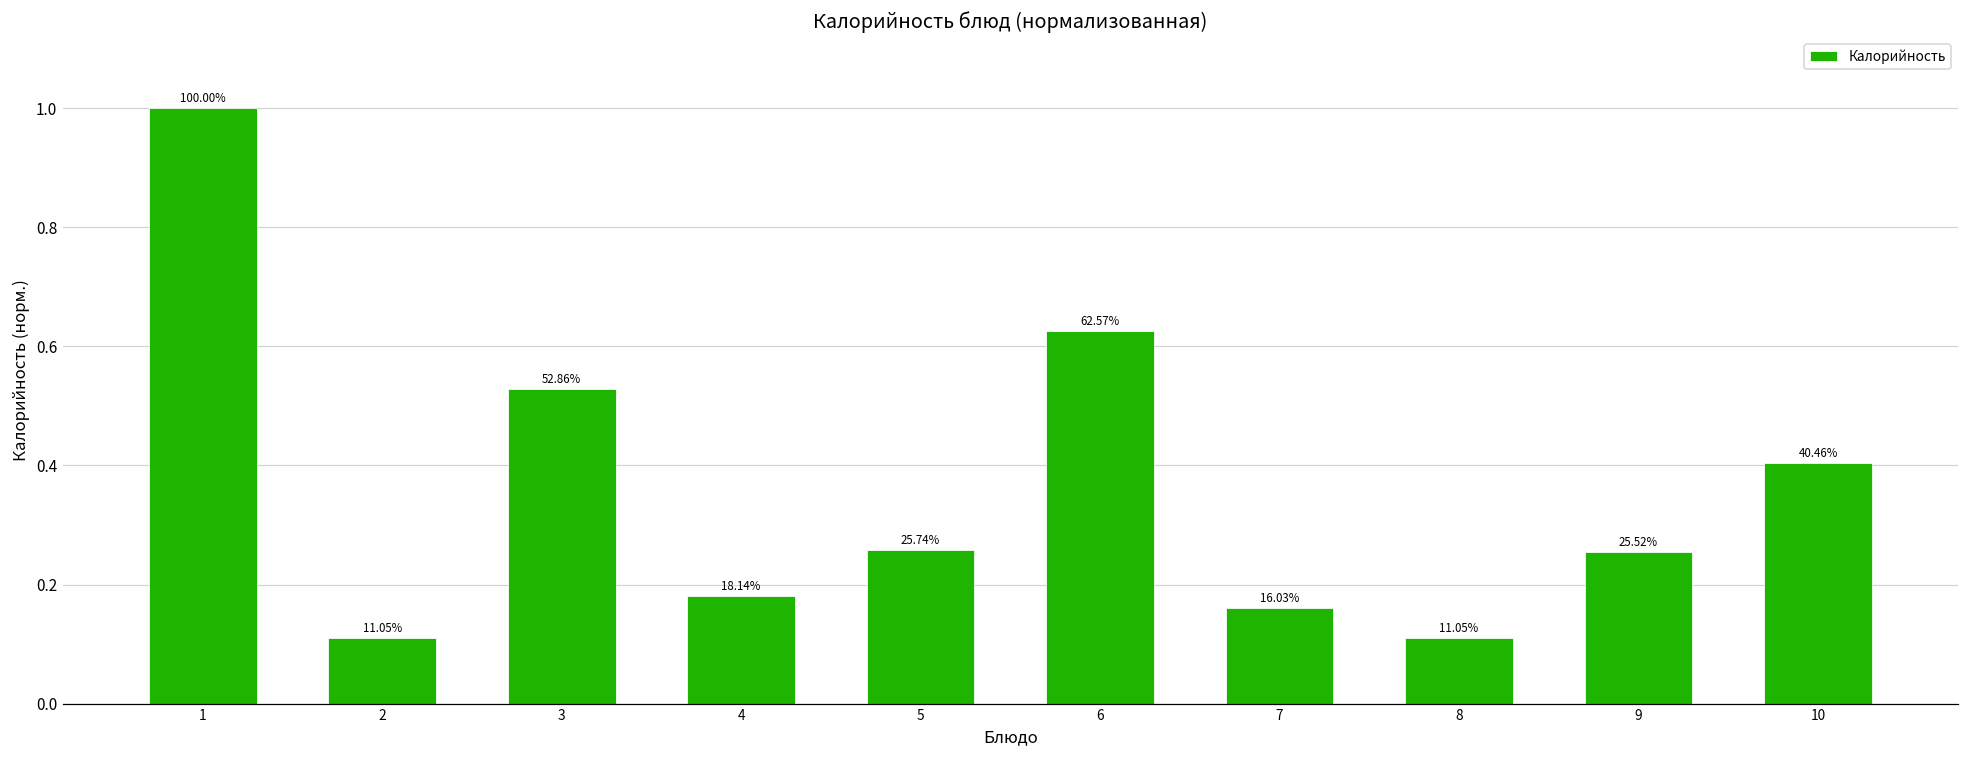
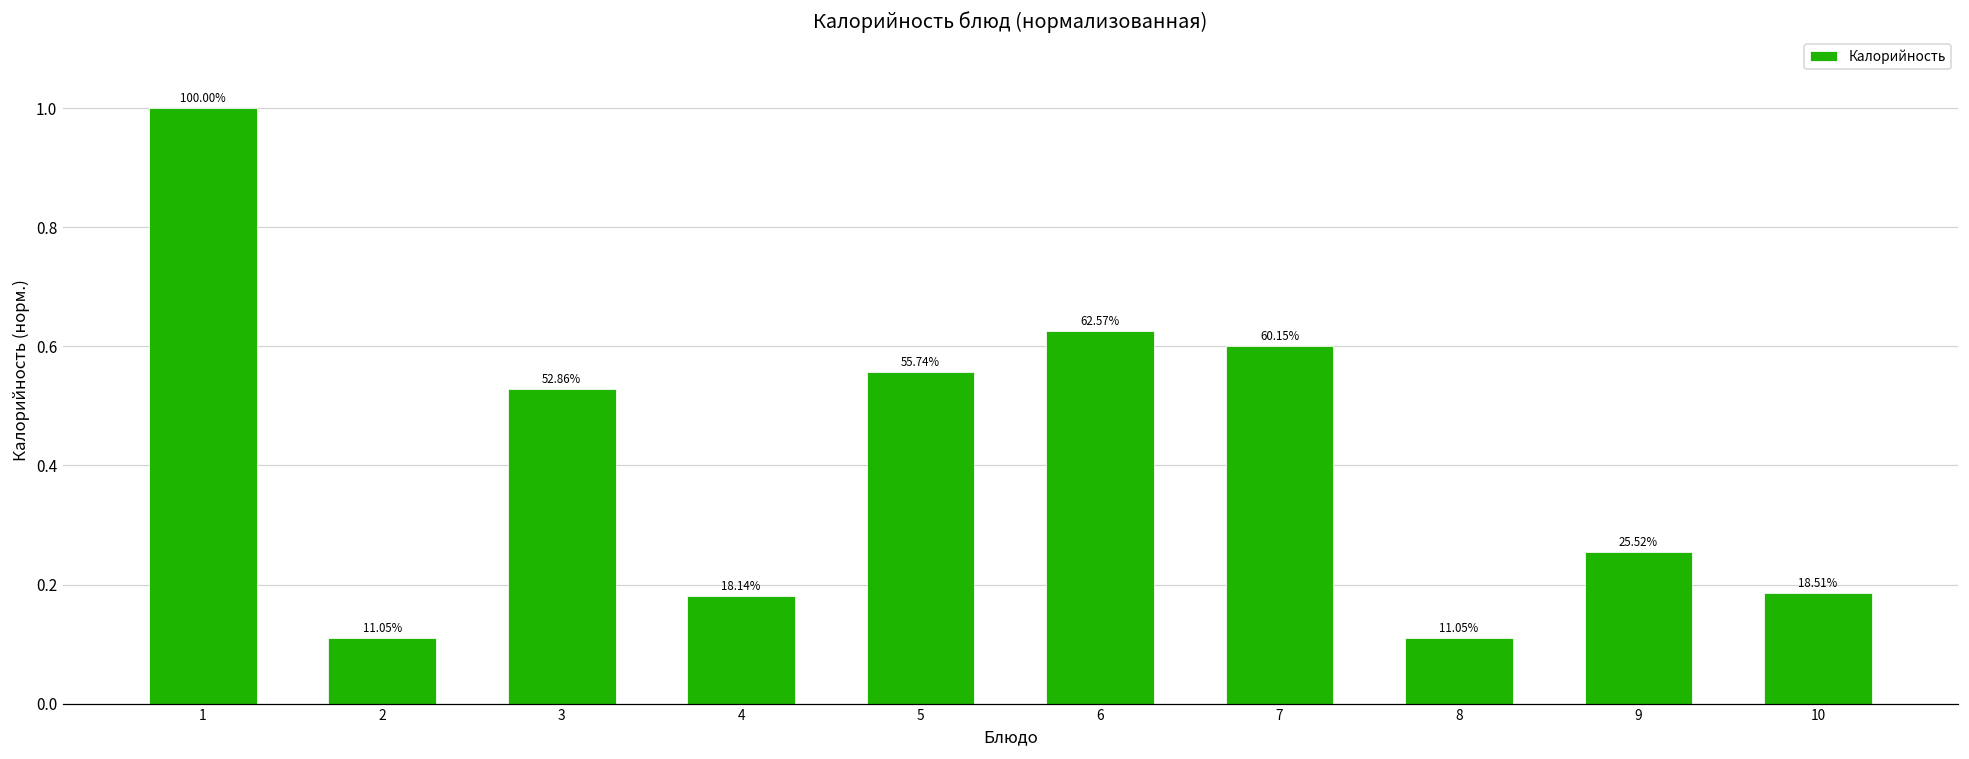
5: 25.74% -> 55.74%
7: 16.03% -> 60.15%
10: 40.46% -> 18.51%
